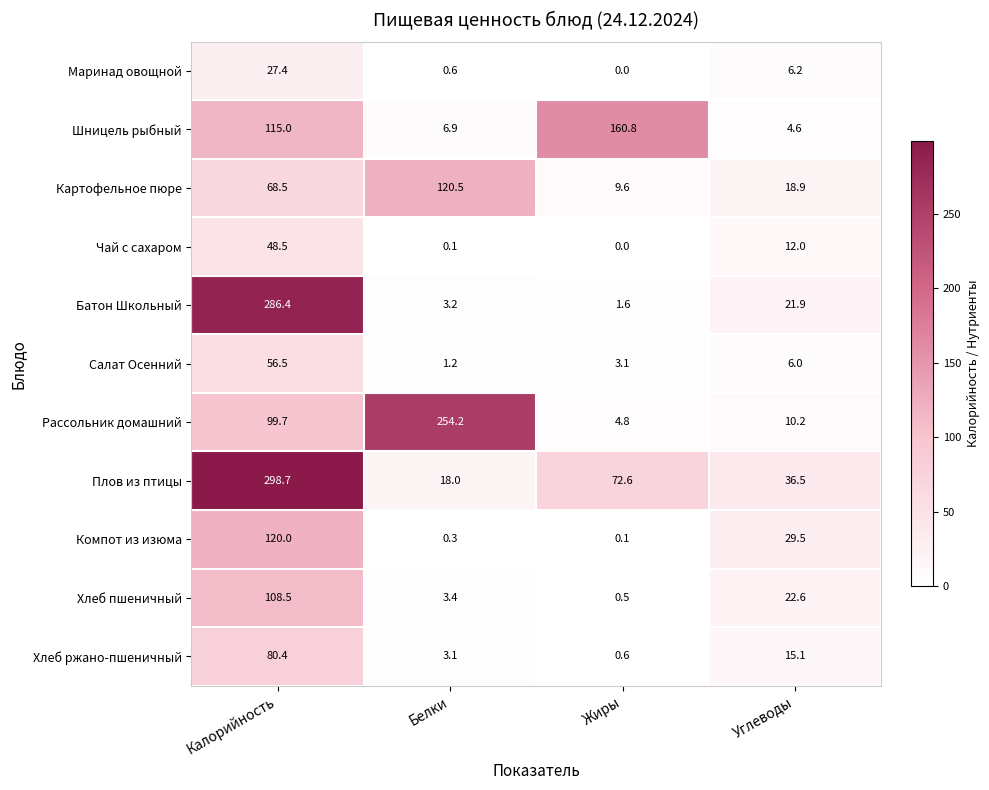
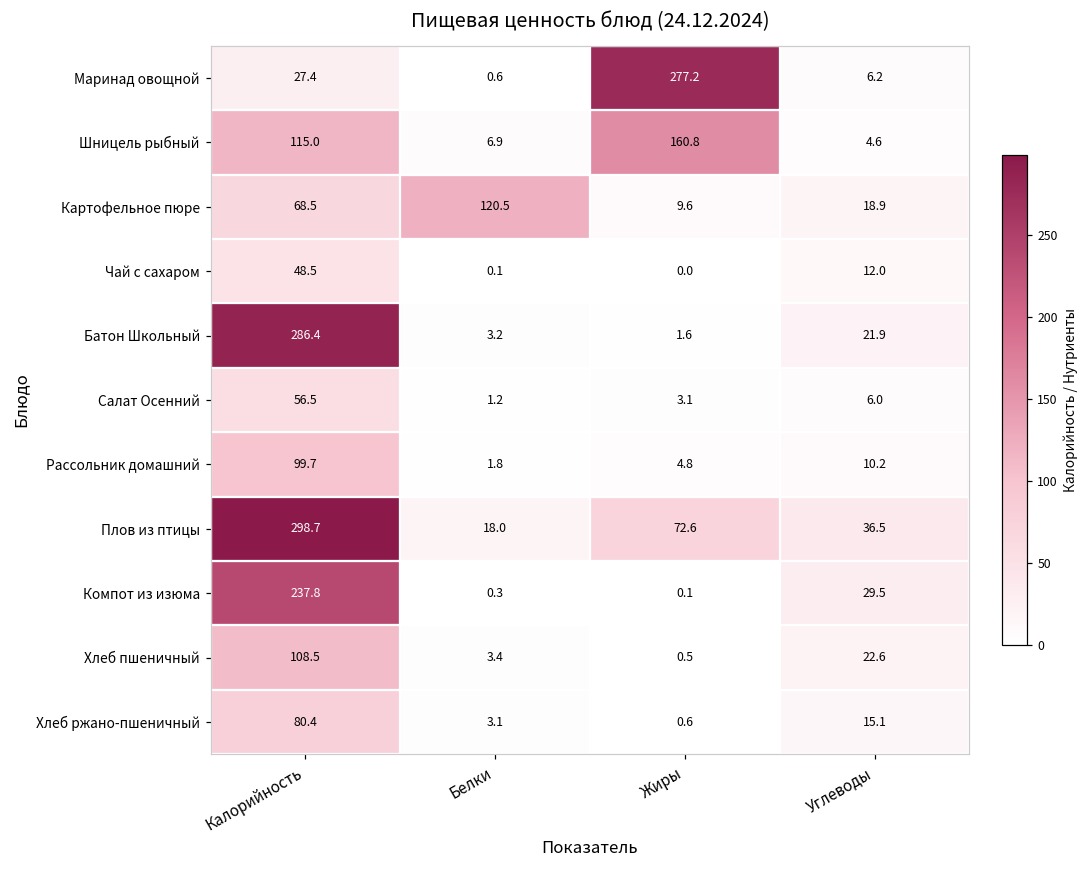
Маринад овощной, Жиры: 0.0 -> 277.2
Рассольник домашний, Белки: 254.2 -> 1.8
Компот из изюма, Калорийность: 120.0 -> 237.8
